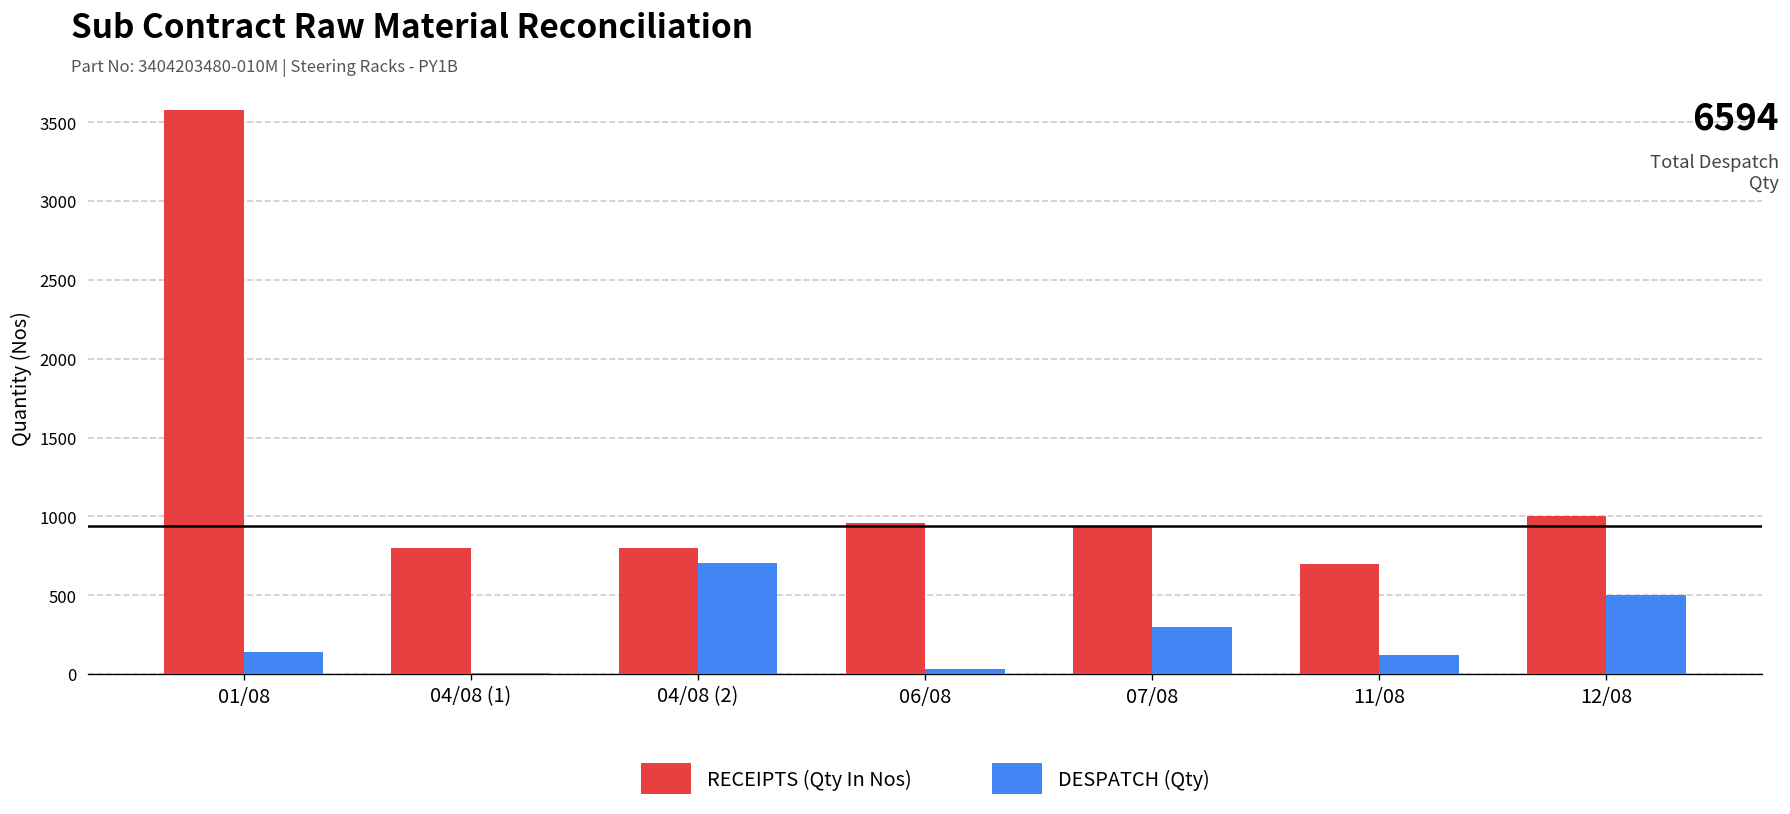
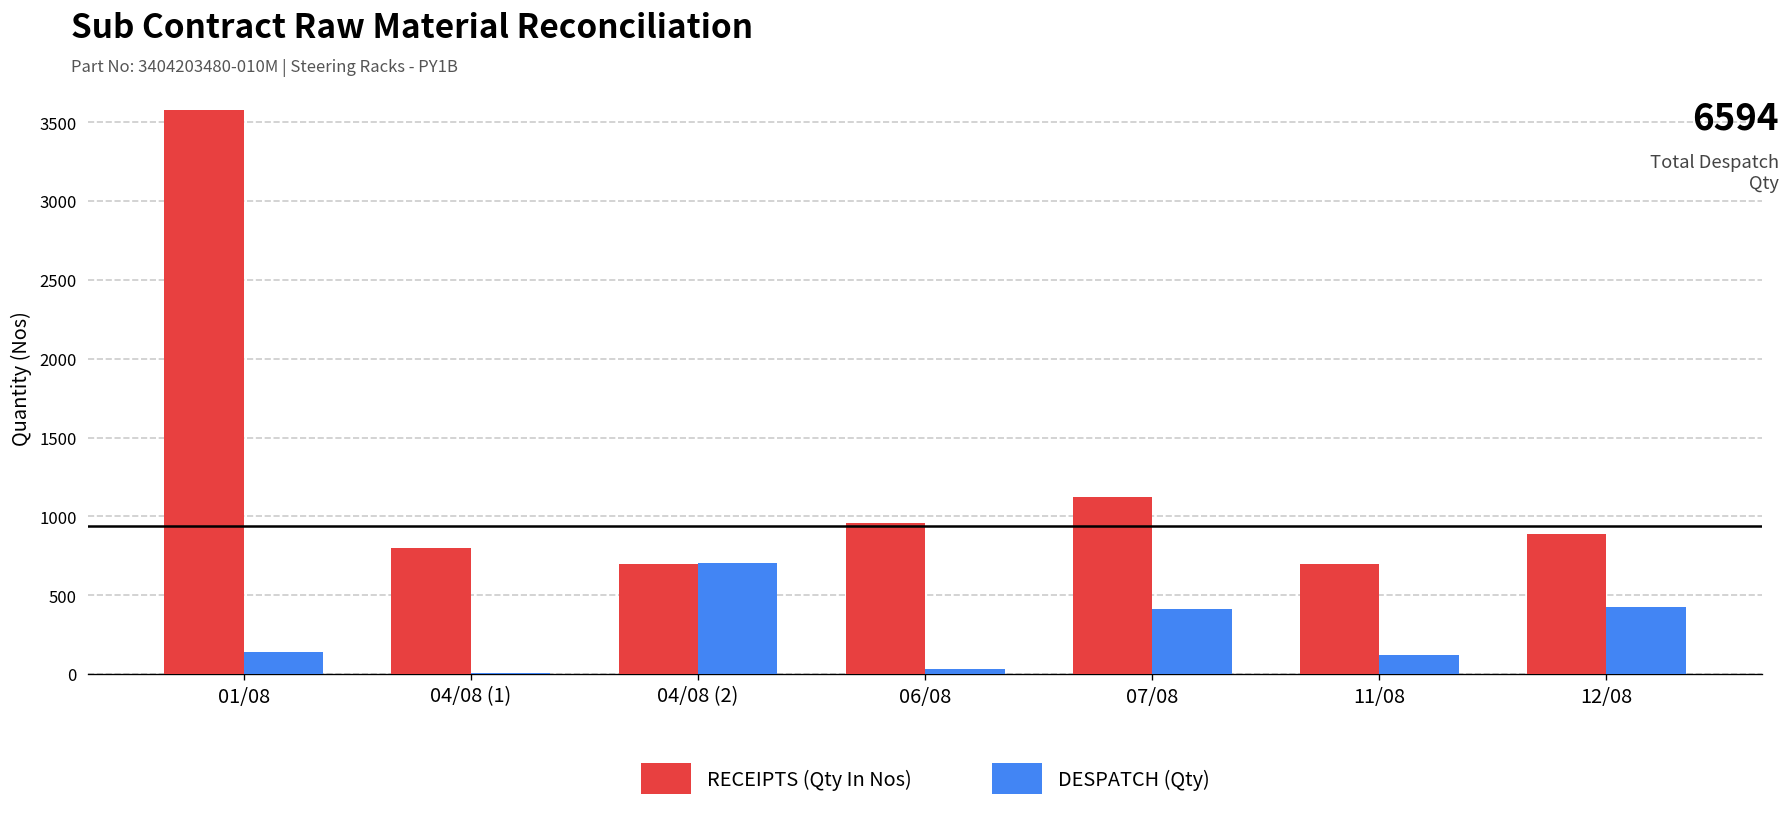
RECEIPTS (Qty In Nos), 04/08 (2): 800 -> 700
RECEIPTS (Qty In Nos), 07/08: 940 -> 1120
DESPATCH (Qty), 07/08: 300 -> 410
RECEIPTS (Qty In Nos), 12/08: 1000 -> 890
DESPATCH (Qty), 12/08: 500 -> 430
